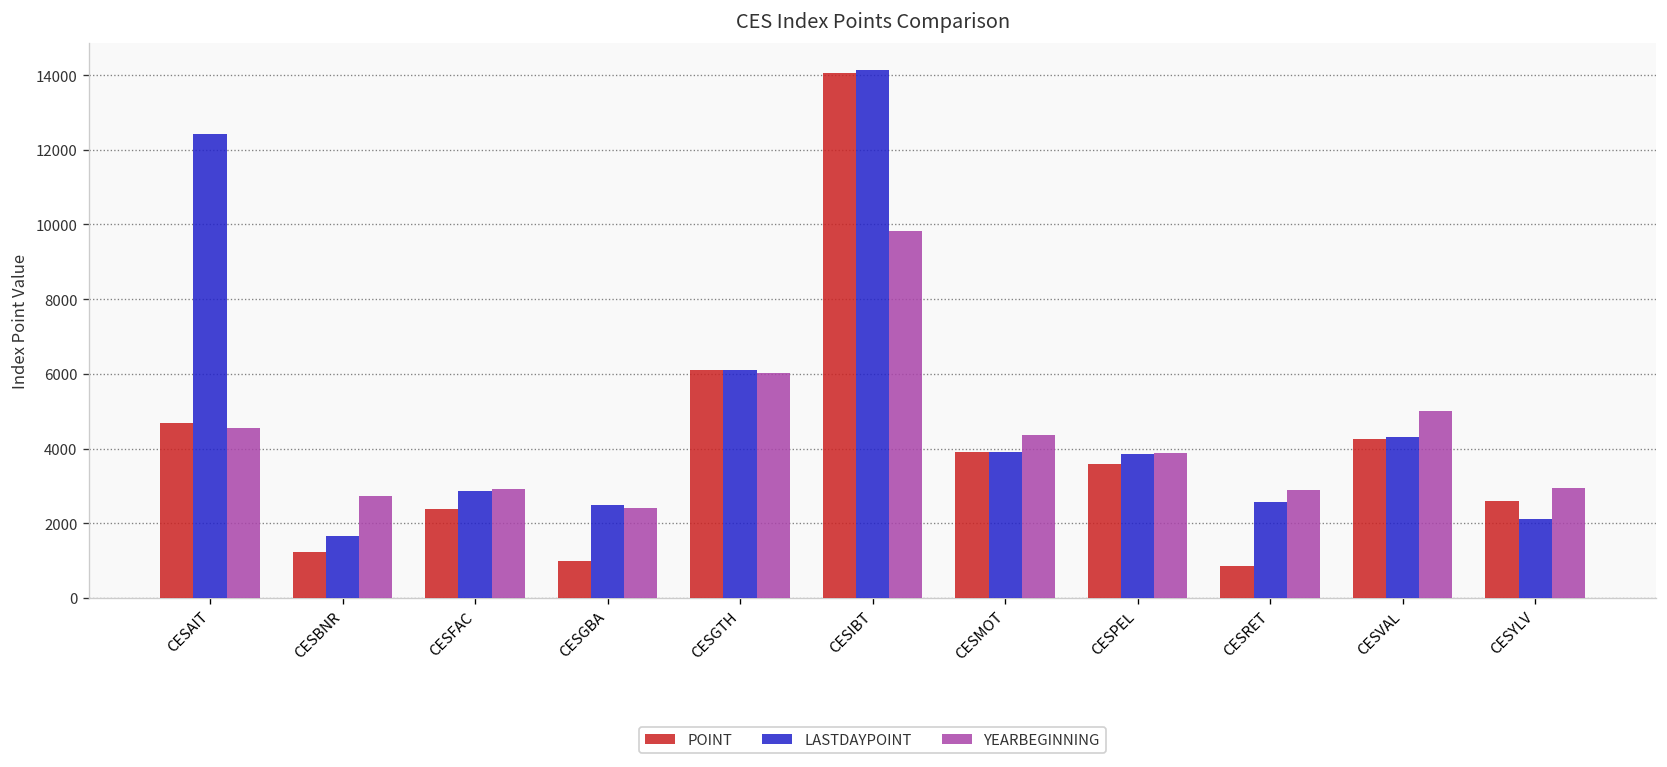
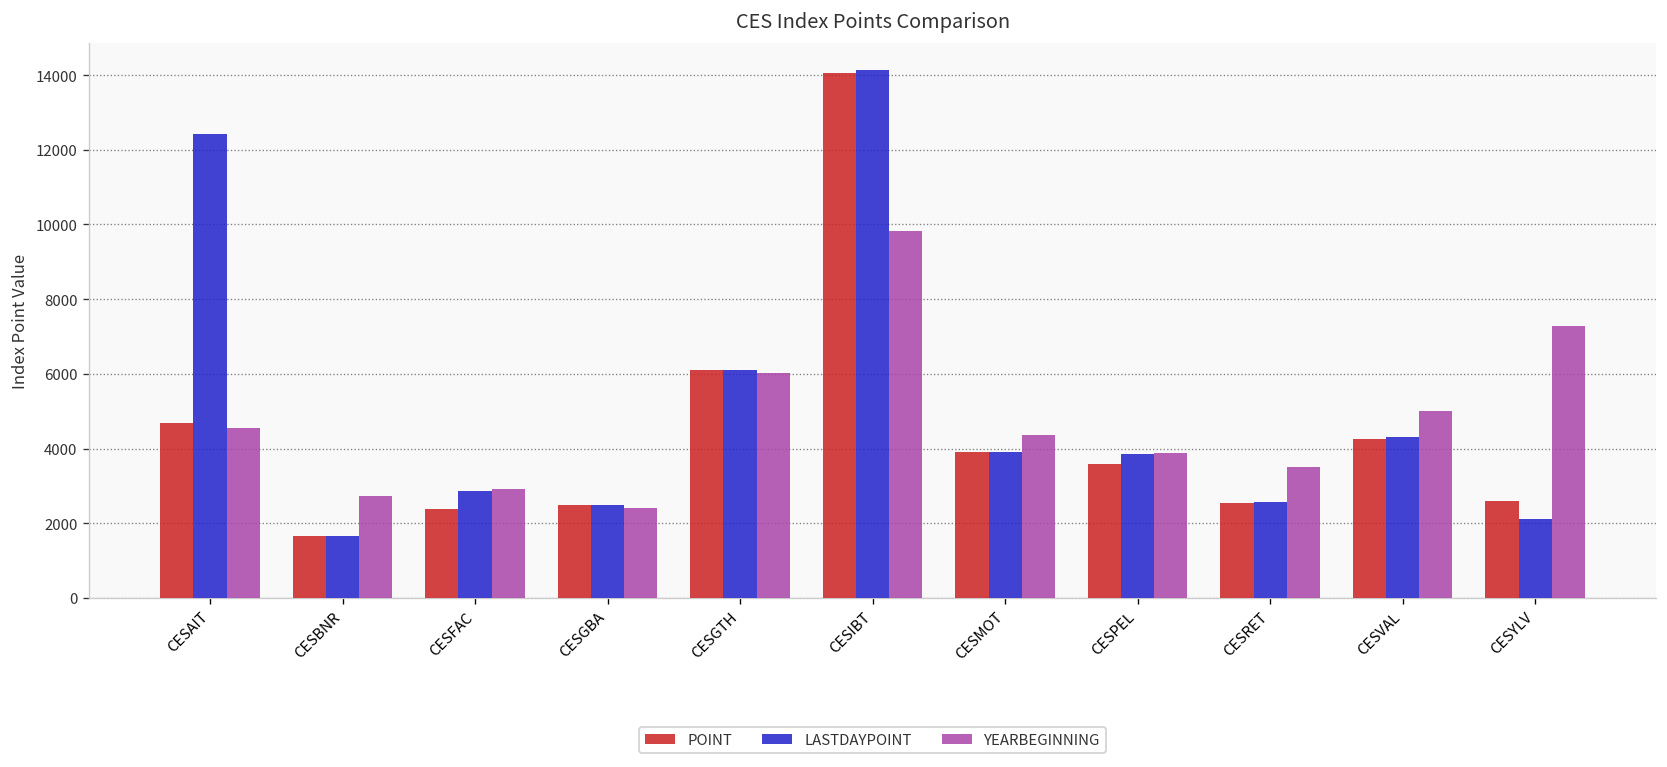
POINT, CESBNR: 1200 -> 1700
POINT, CESGBA: 1000 -> 2500
POINT, CESRET: 900 -> 2600
YEARBEGINNING, CESRET: 2900 -> 3500
YEARBEGINNING, CESYLV: 3000 -> 7300
